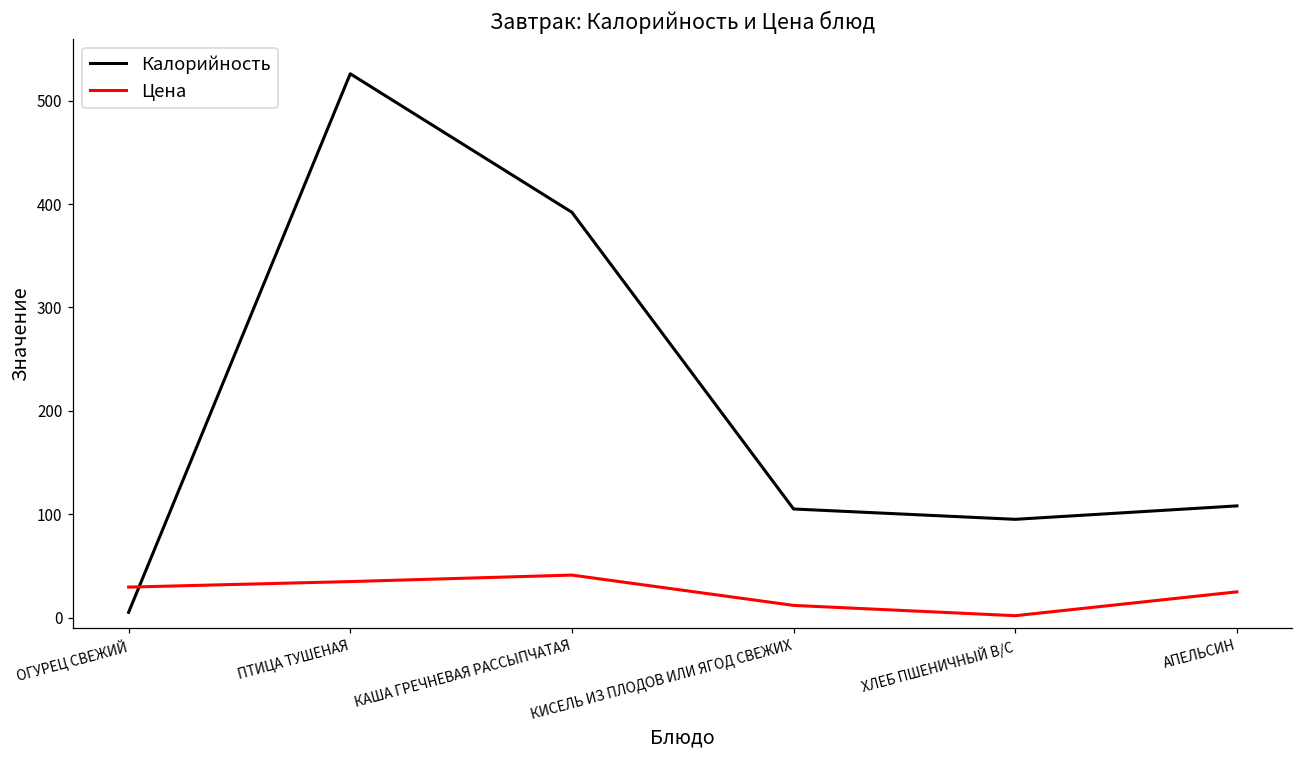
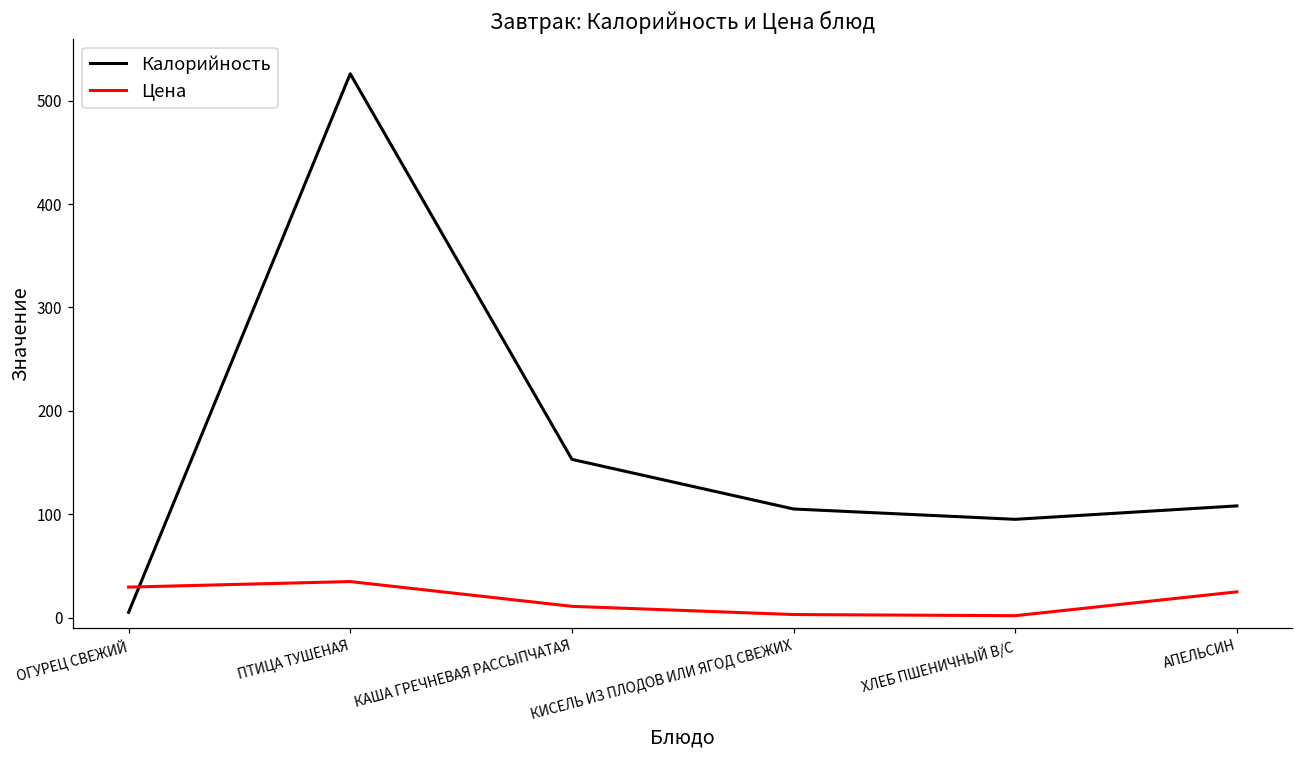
Калорийность, КАША ГРЕЧНЕВАЯ РАССЫПЧАТАЯ: 390 -> 150
Цена, КАША ГРЕЧНЕВАЯ РАССЫПЧАТАЯ: 40 -> 10
Цена, КИСЕЛЬ ИЗ ПЛОДОВ ИЛИ ЯГОД СВЕЖИХ: 10 -> 0
